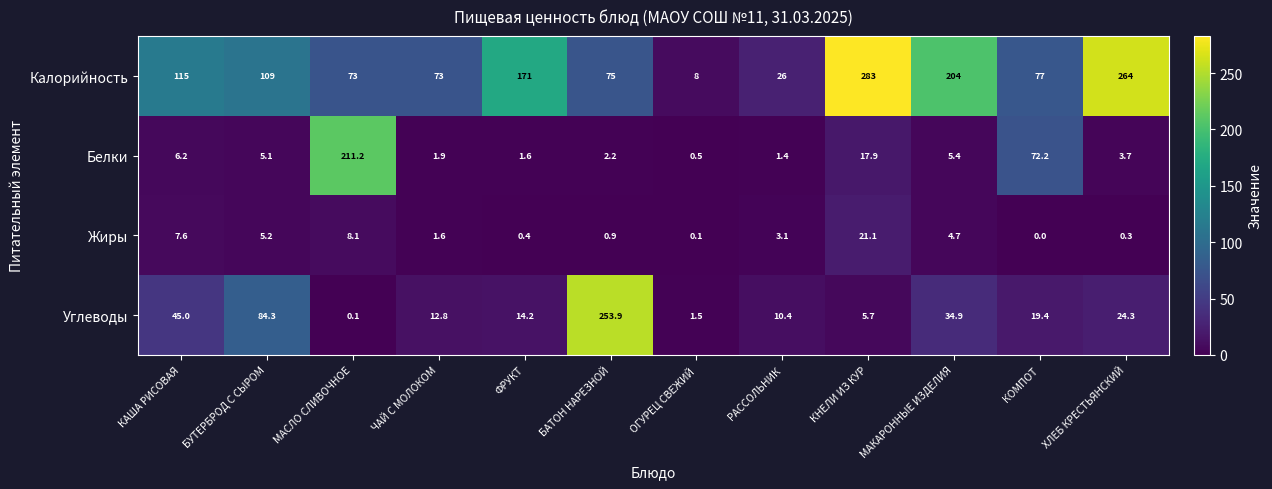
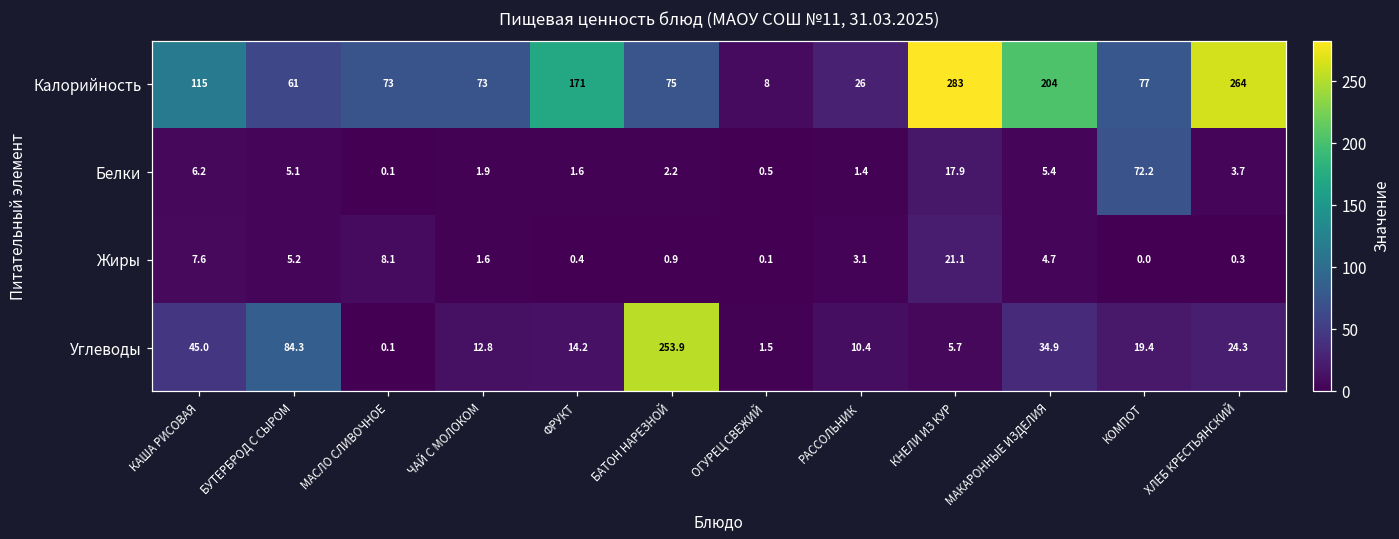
Калорийность, БУТЕРБРОД С СЫРОМ: 109 -> 61
Белки, МАСЛО СЛИВОЧНОЕ: 211.2 -> 0.1
